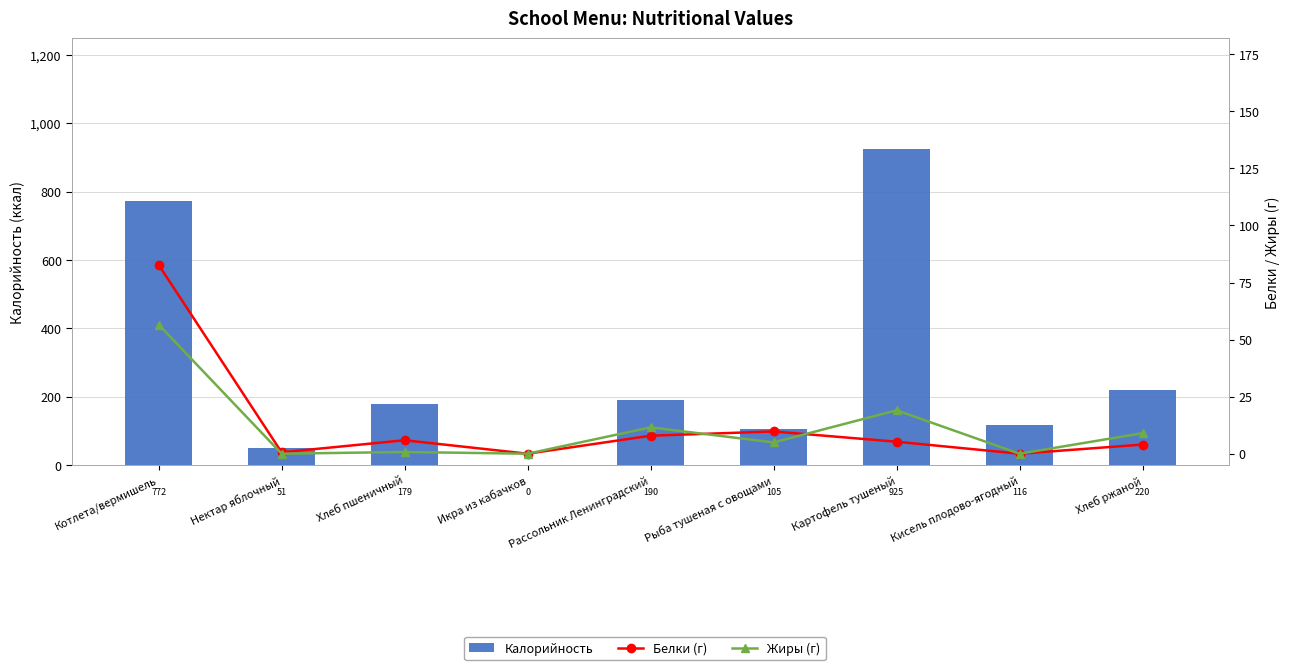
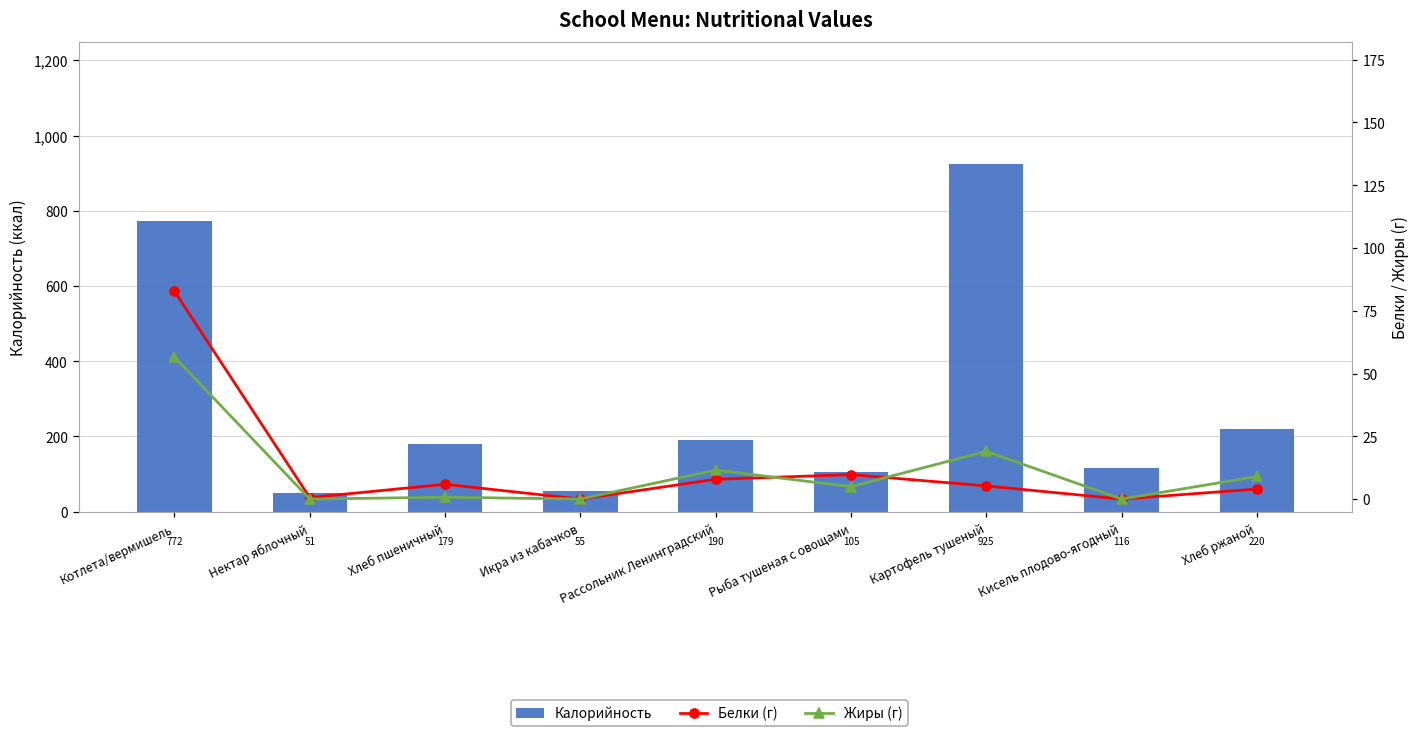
Калорийность, Икра из кабачков: 0 -> 55
